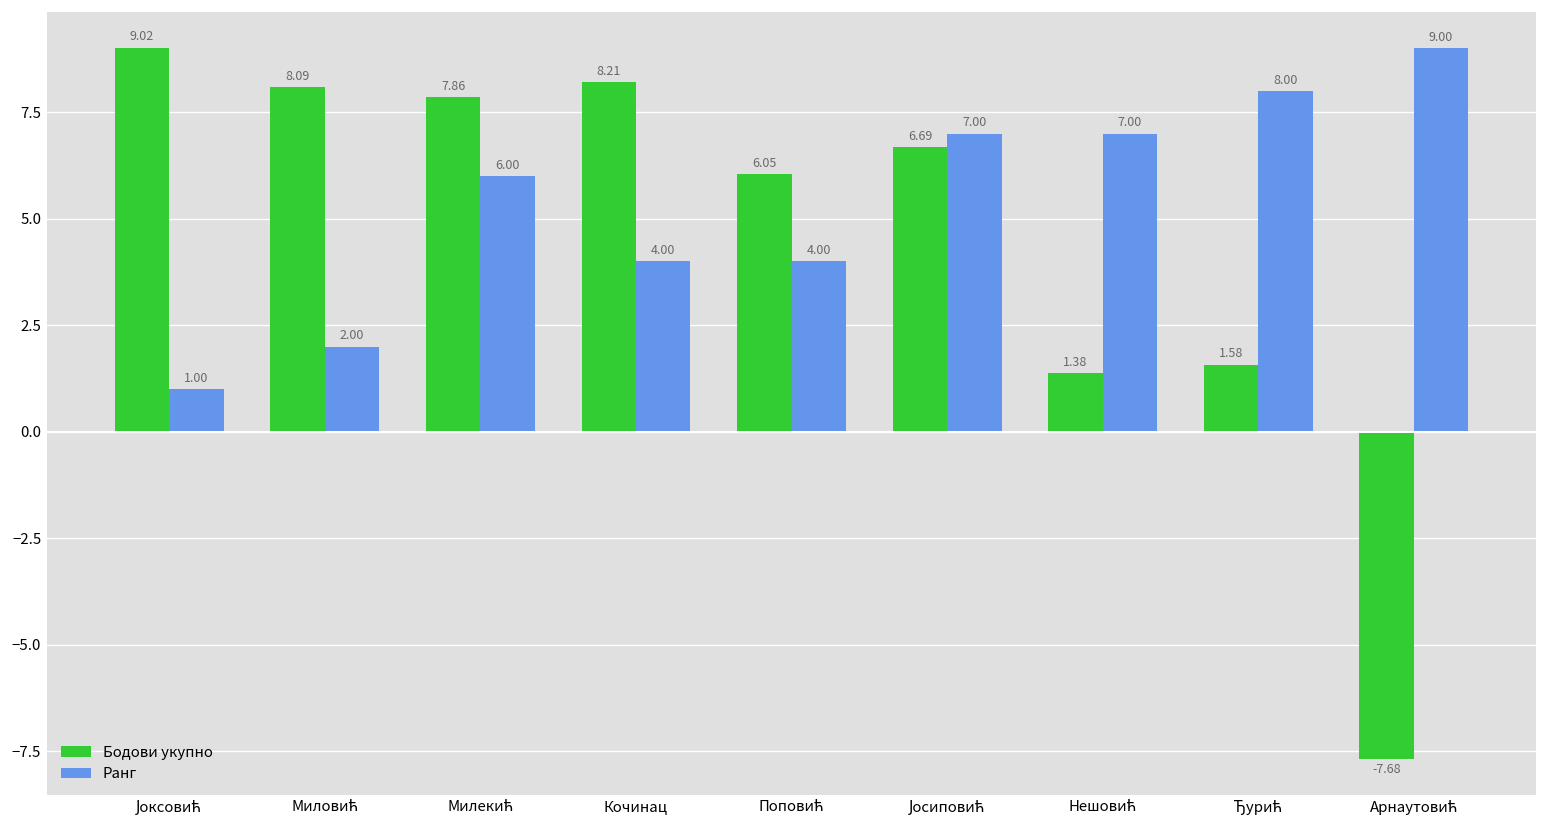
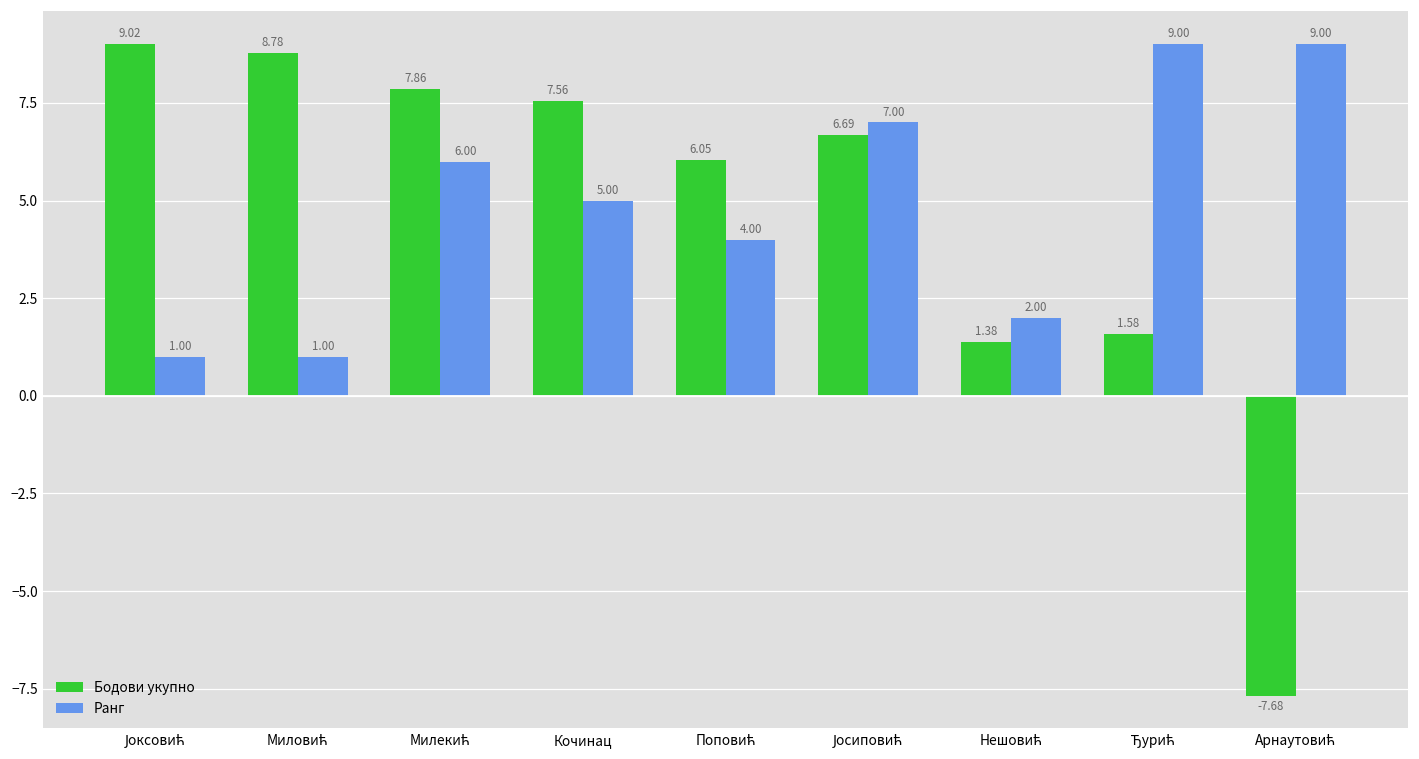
Бодови укупно, Миловић: 8.09 -> 8.78
Ранг, Миловић: 2.00 -> 1.00
Бодови укупно, Кочинац: 8.21 -> 7.56
Ранг, Кочинац: 4.00 -> 5.00
Ранг, Нешовић: 7.00 -> 2.00
Ранг, Ђурић: 8.00 -> 9.00
